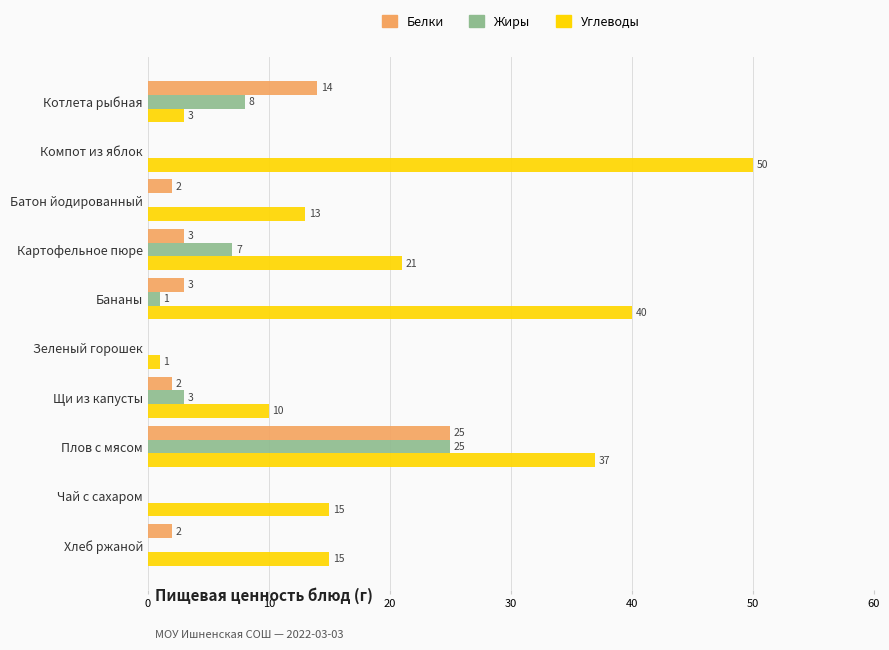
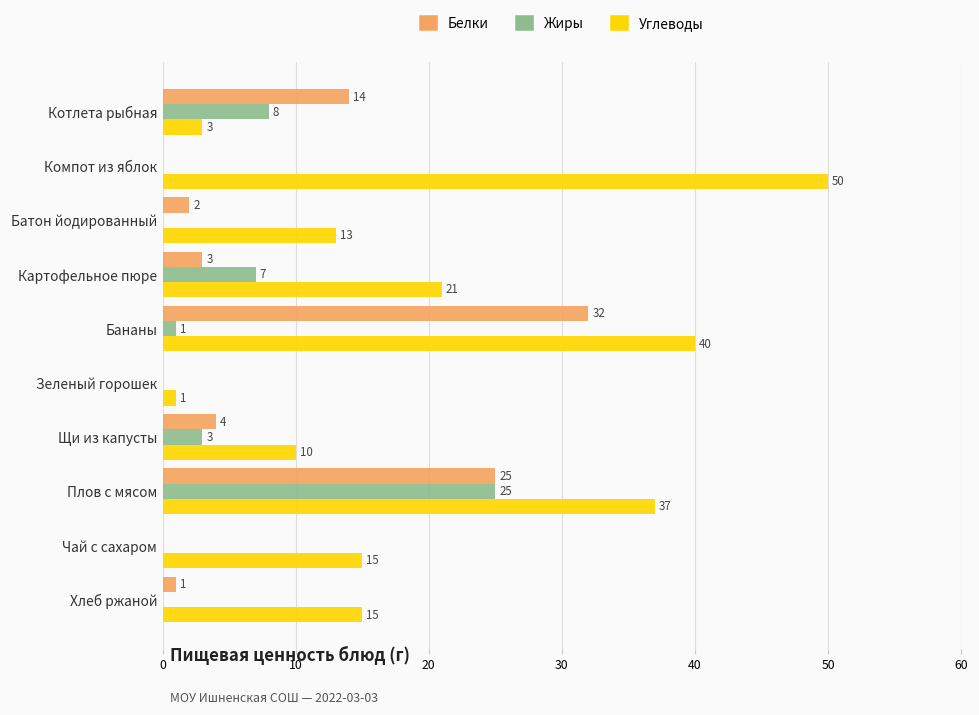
Белки, Бананы: 3 -> 32
Белки, Щи из капусты: 2 -> 4
Белки, Хлеб ржаной: 2 -> 1
